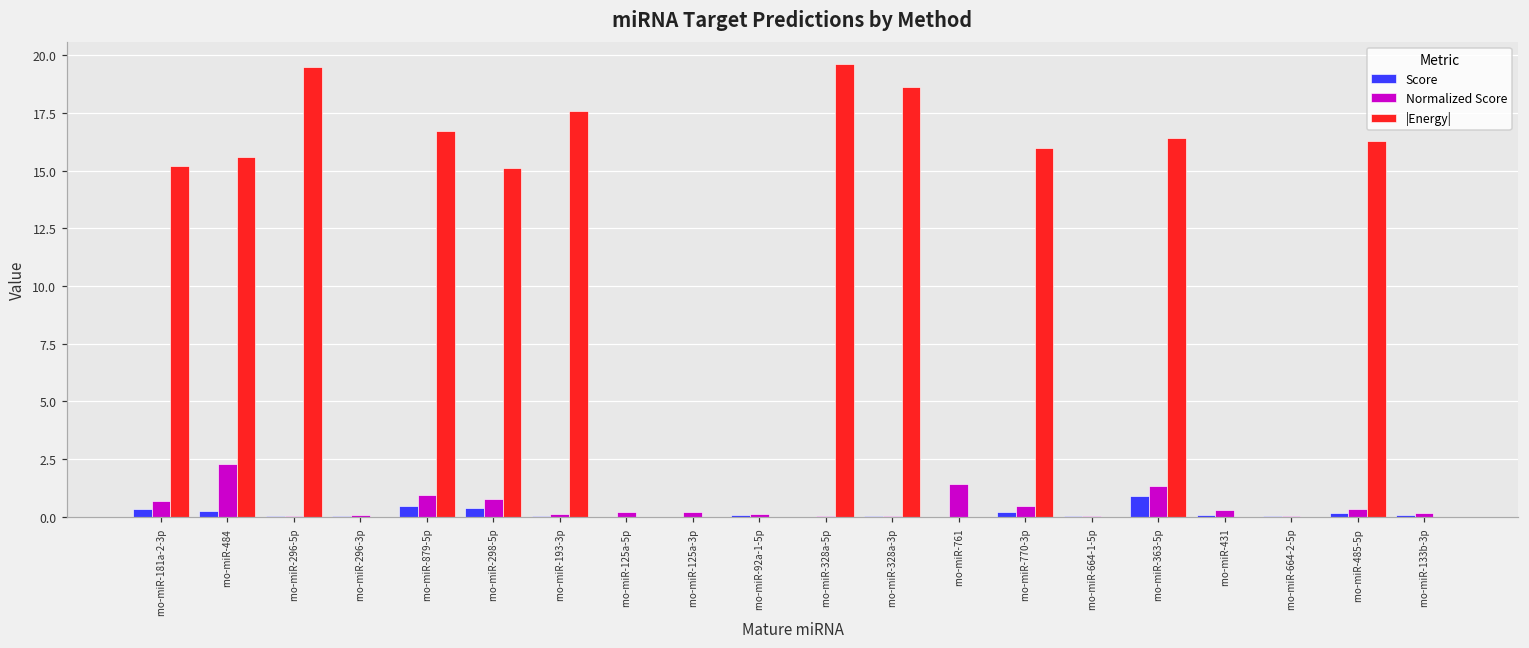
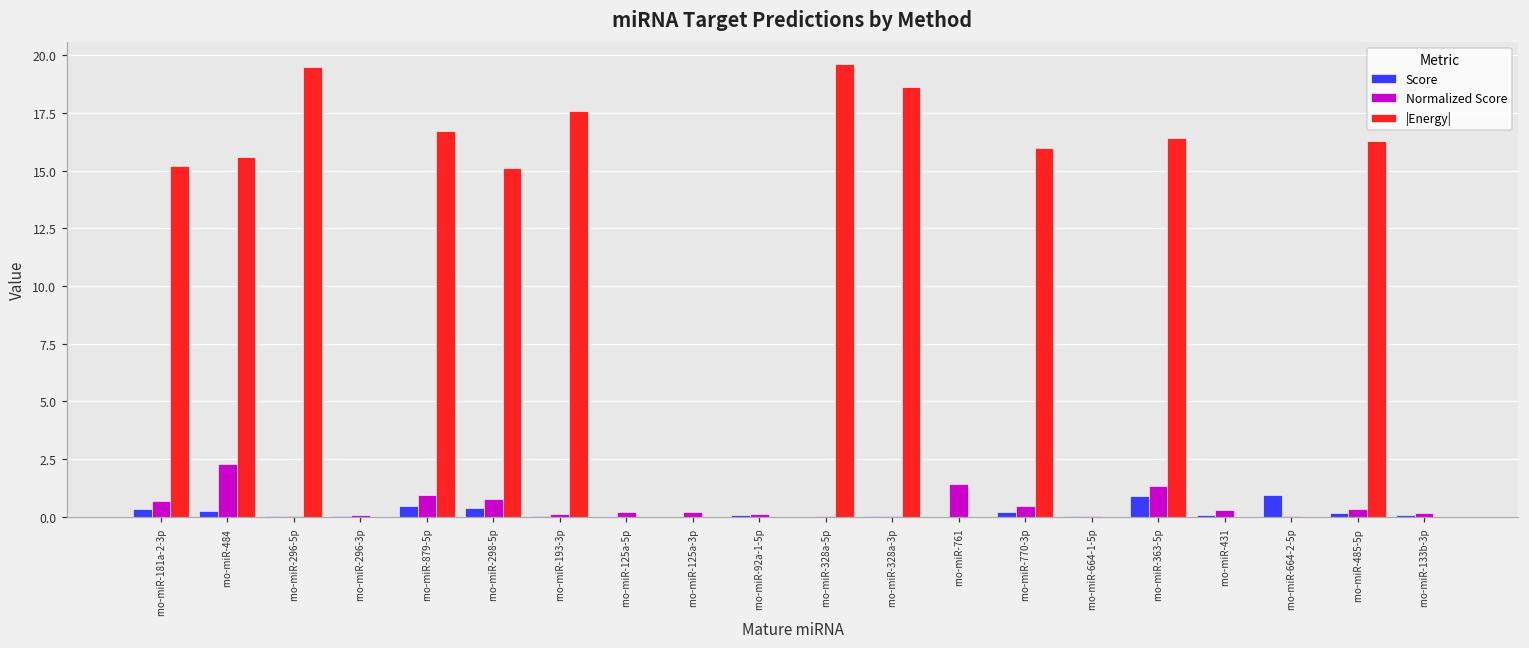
Score, rno-miR-664-2-5p: 0.0 -> 1.0
